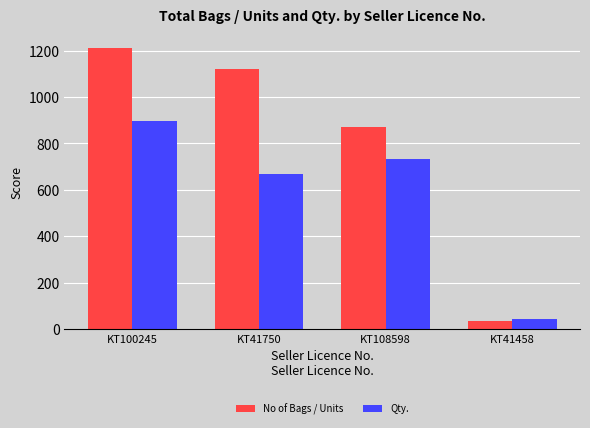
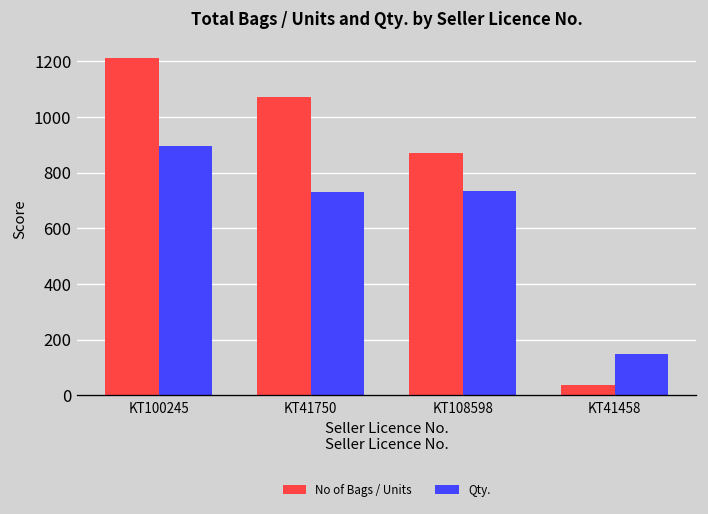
No of Bags / Units, KT41750: 1120 -> 1070
Qty., KT41750: 670 -> 730
Qty., KT41458: 40 -> 150
